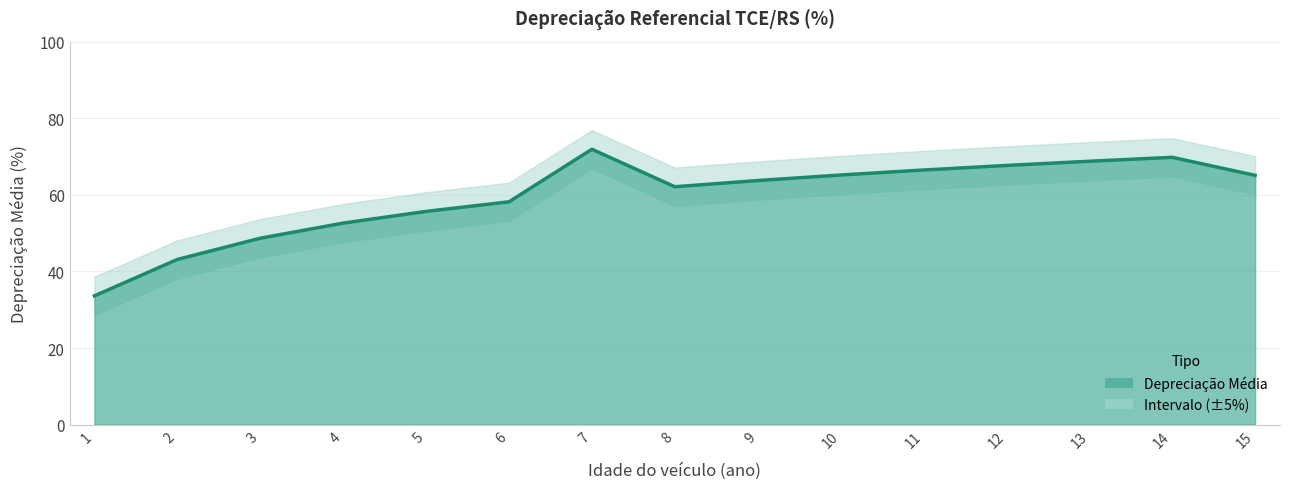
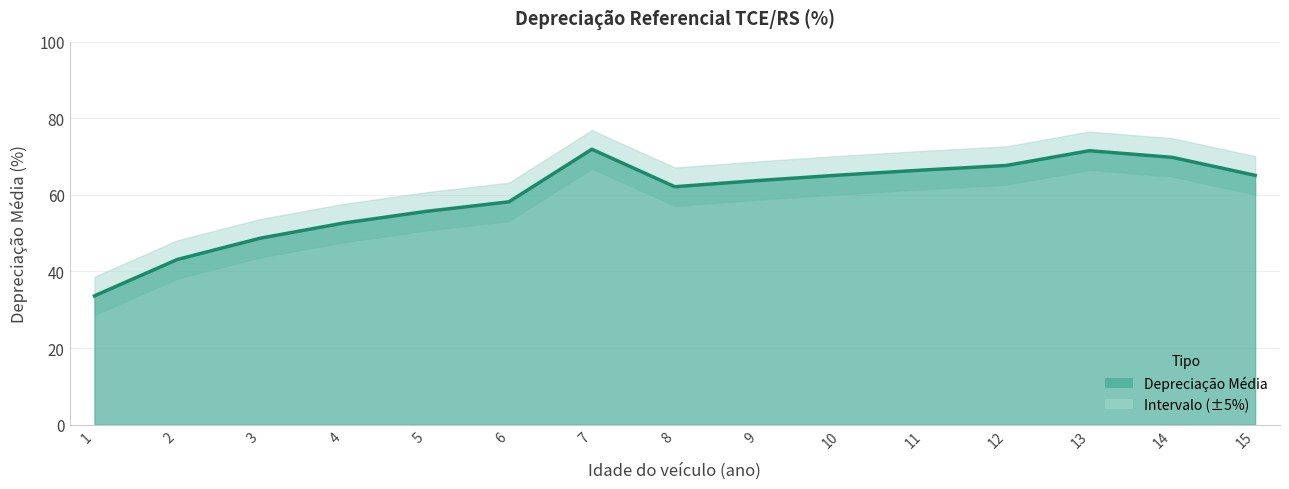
Depreciação Média, 13: 69 -> 72
